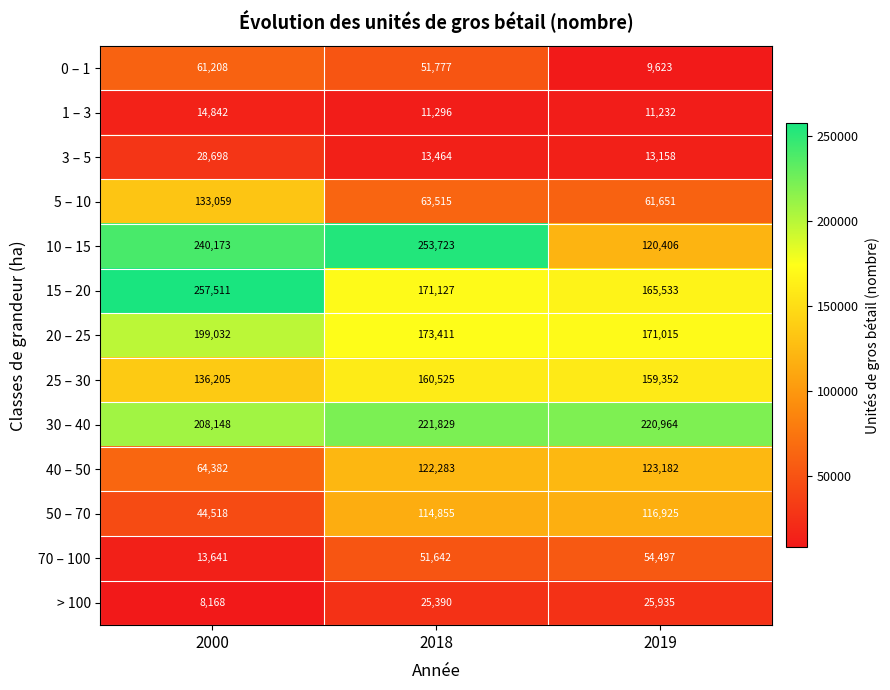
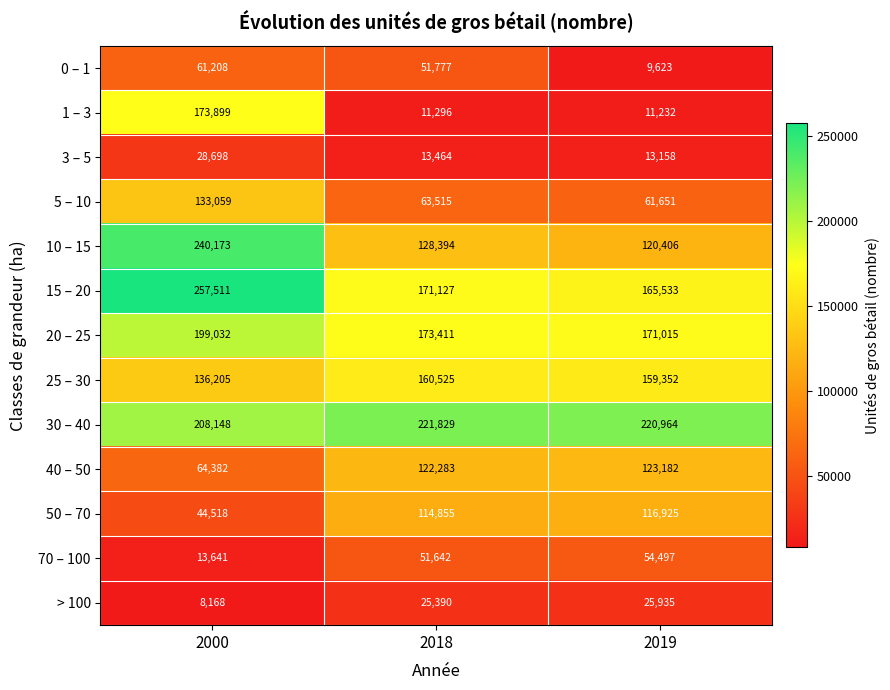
1 – 3, 2000: 14,842 -> 173,899
10 – 15, 2018: 253,723 -> 128,394
